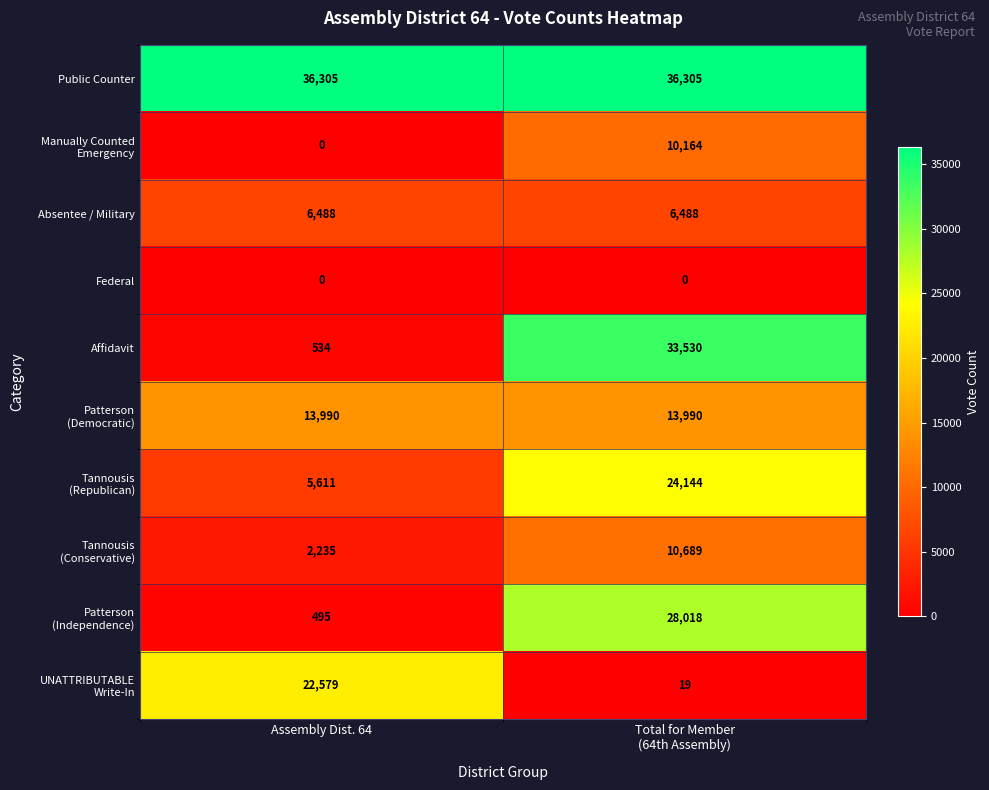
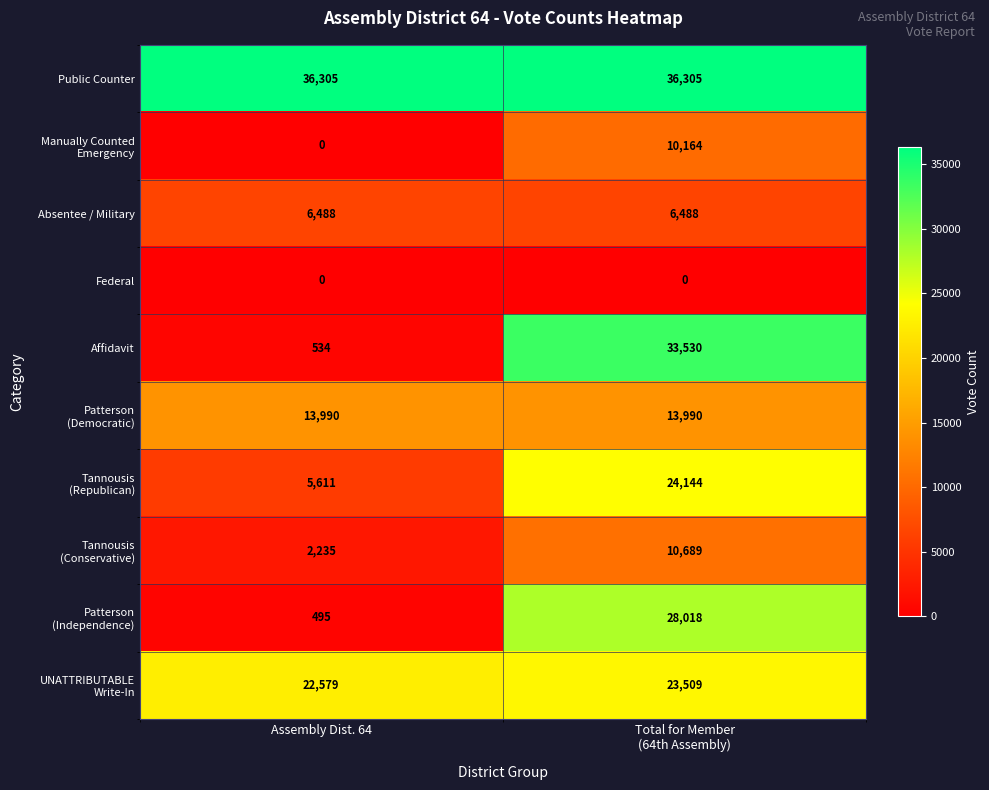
UNATTRIBUTABLE Write-In, Total for Member (64th Assembly): 19 -> 23,509
